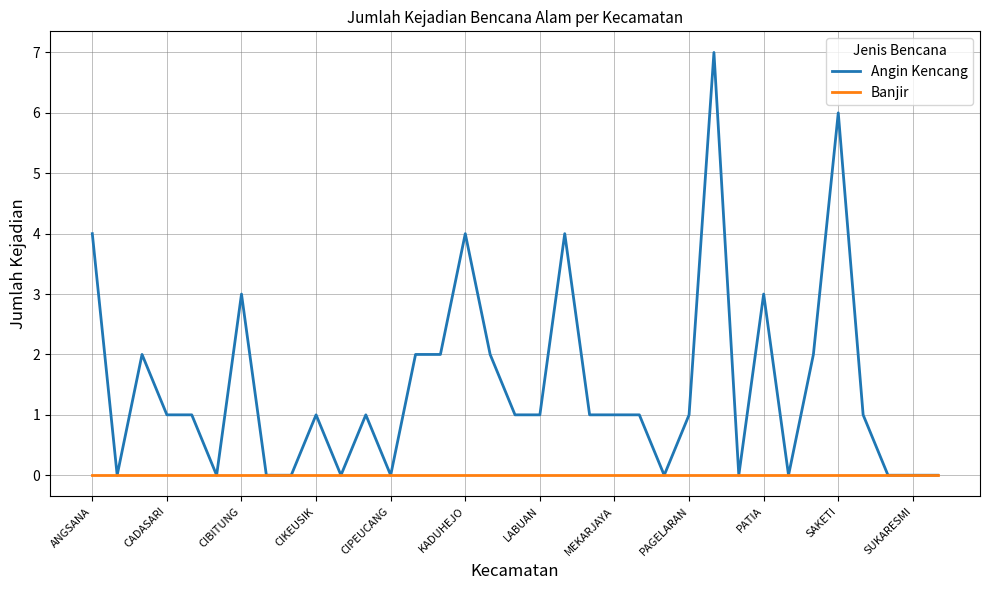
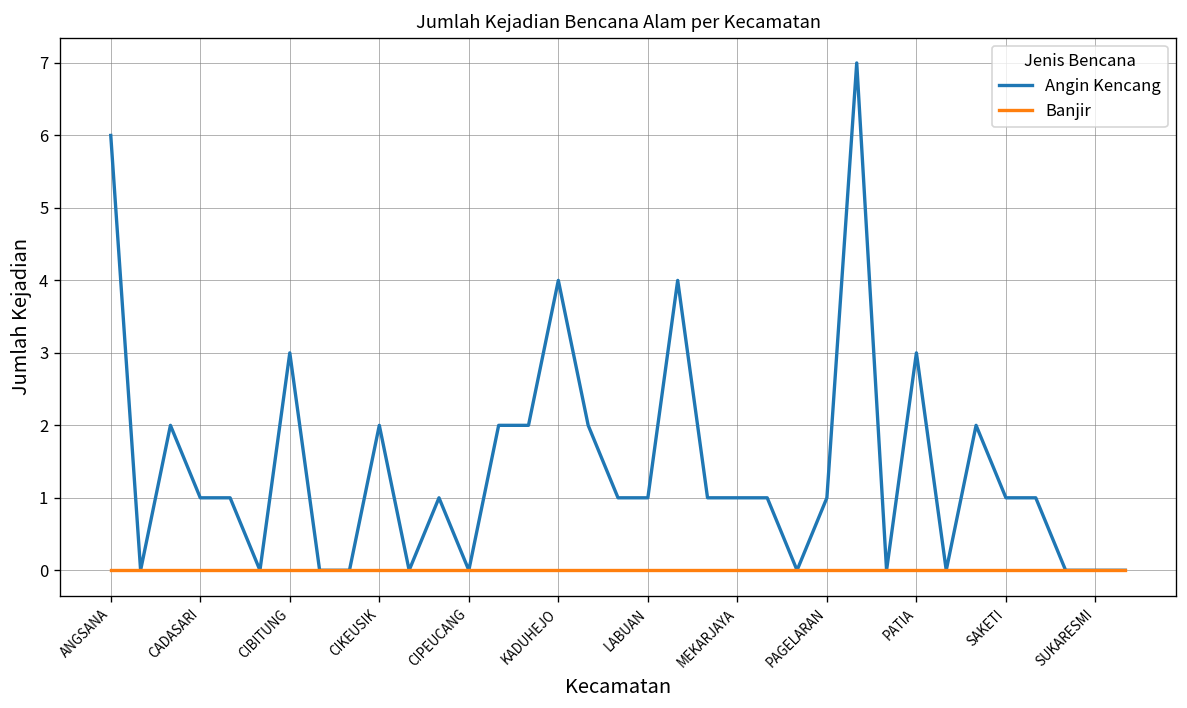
Angin Kencang, ANGSANA: 4 -> 6
Angin Kencang, CIKEUSIK: 1 -> 2
Angin Kencang, SAKETI: 6 -> 1
